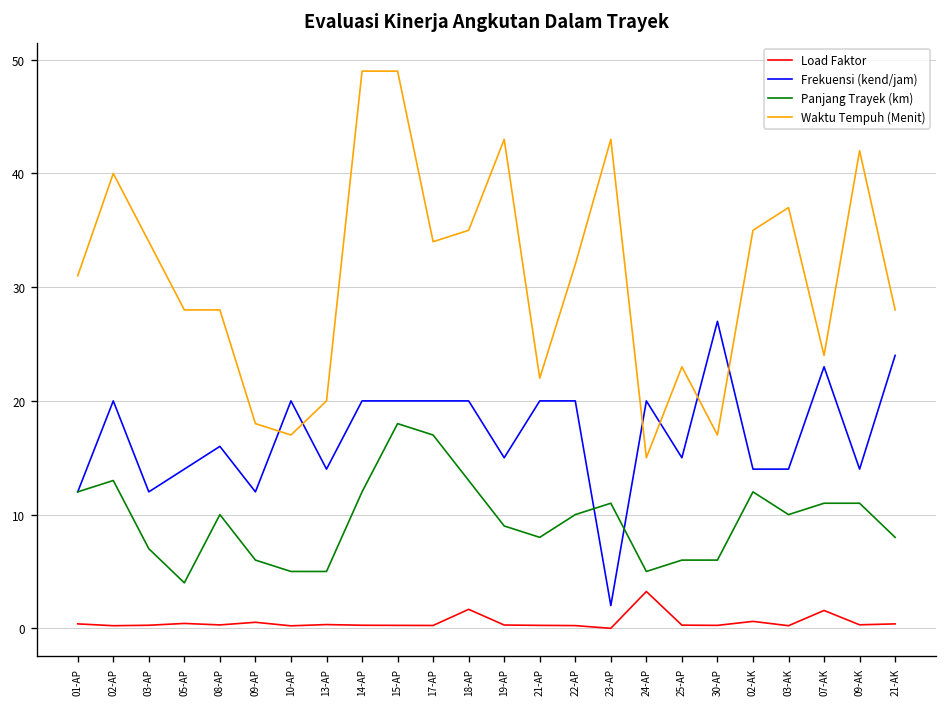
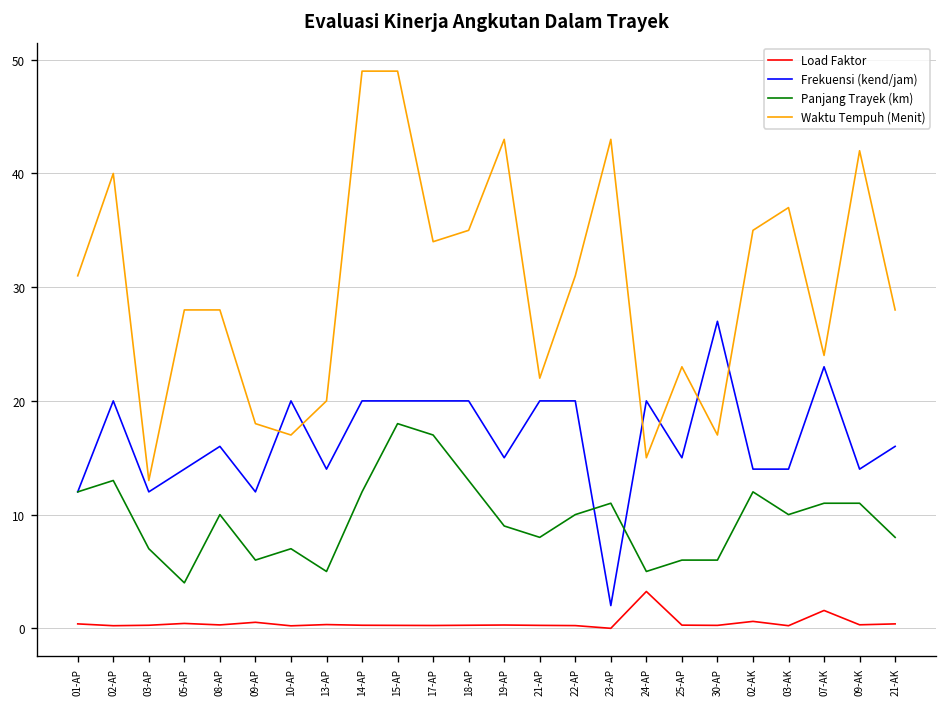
Waktu Tempuh (Menit), 03-AP: 34 -> 13
Panjang Trayek (km), 10-AP: 5 -> 7
Load Faktor, 18-AP: 2 -> 0
Waktu Tempuh (Menit), 22-AP: 32 -> 31
Frekuensi (kend/jam), 21-AK: 24 -> 16
